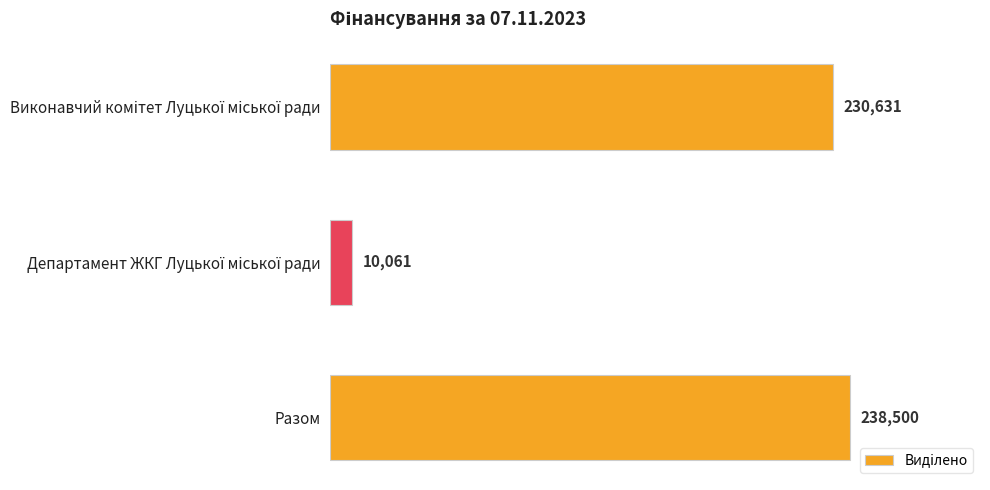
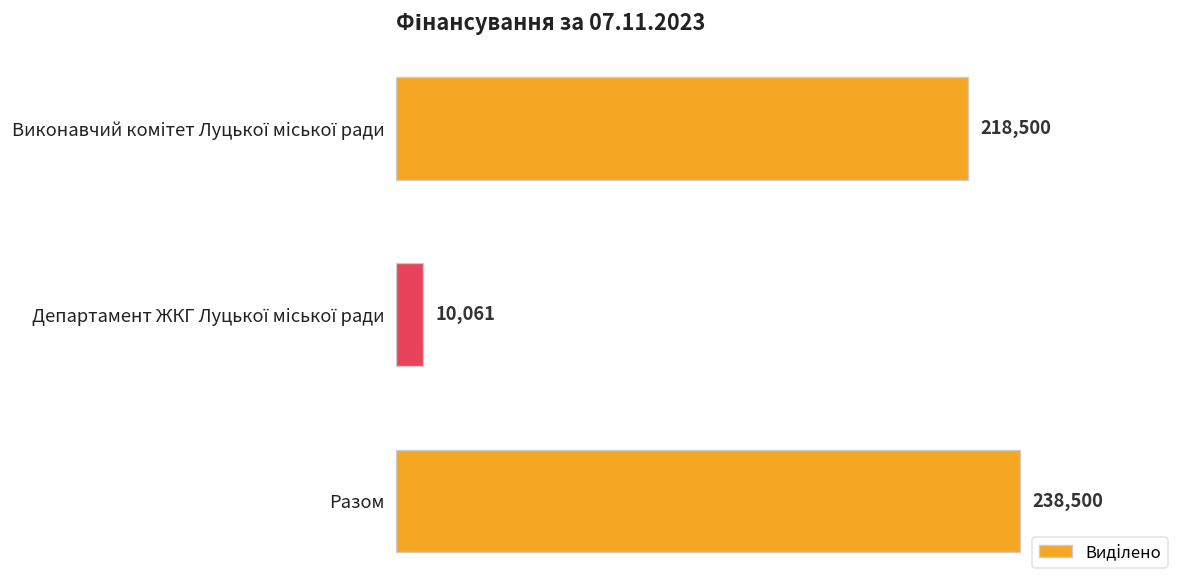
Виконавчий комітет Луцької міської ради: 230,631 -> 218,500
